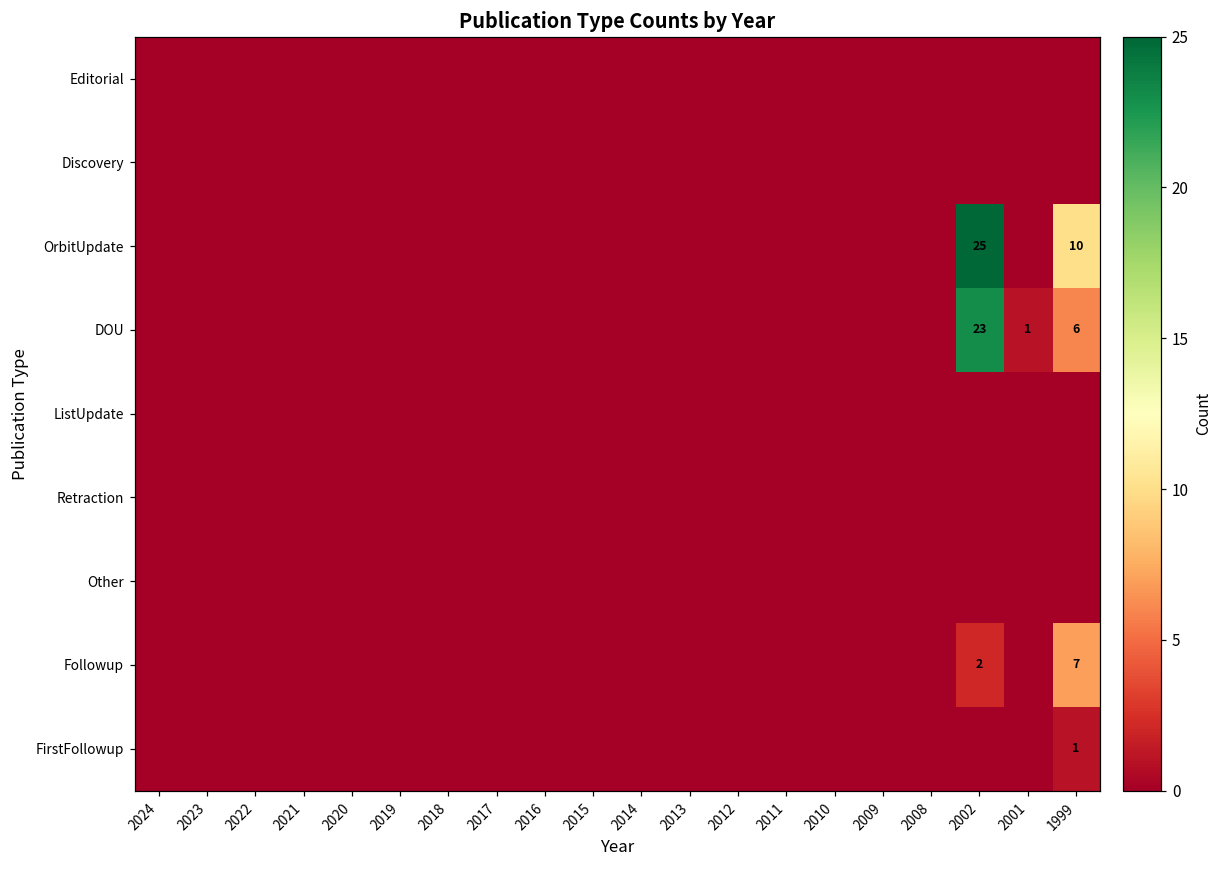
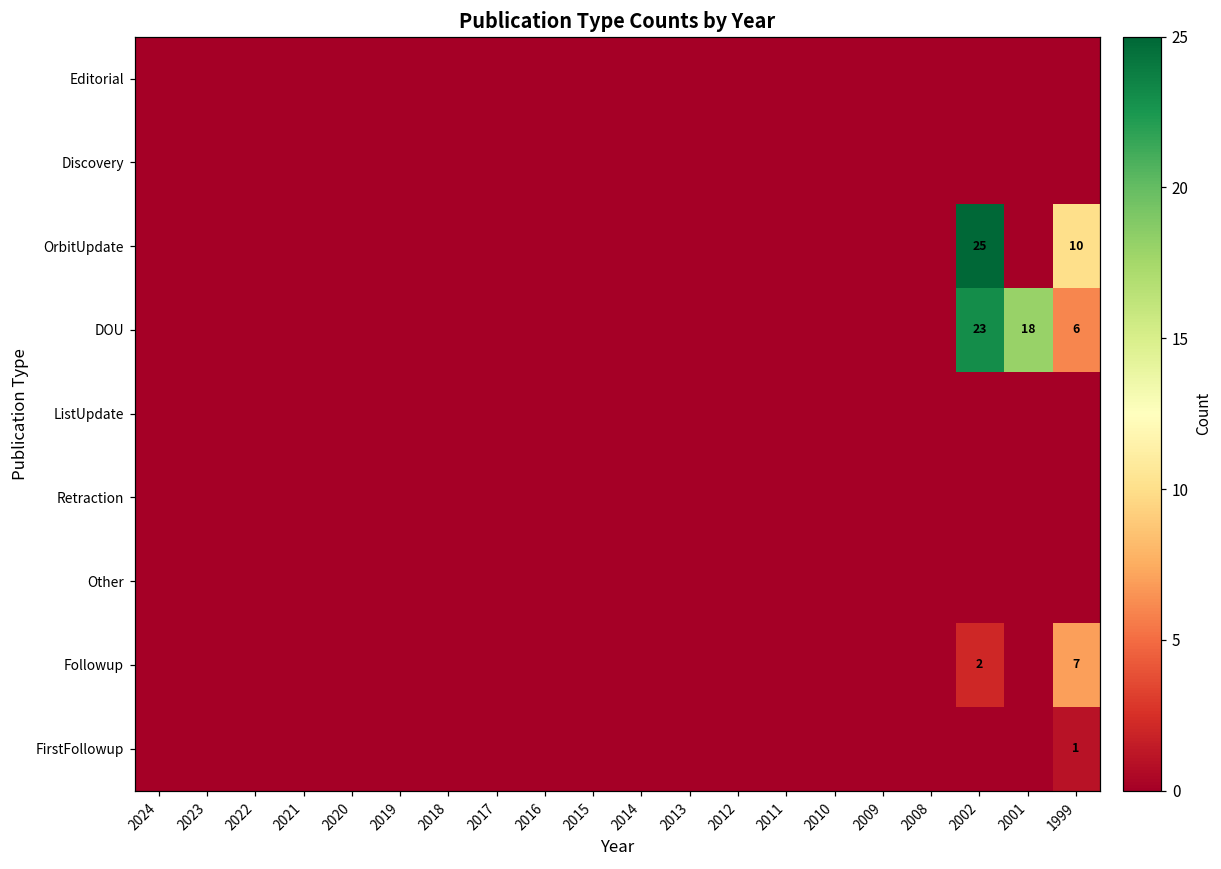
DOU, 2001: 1 -> 18
